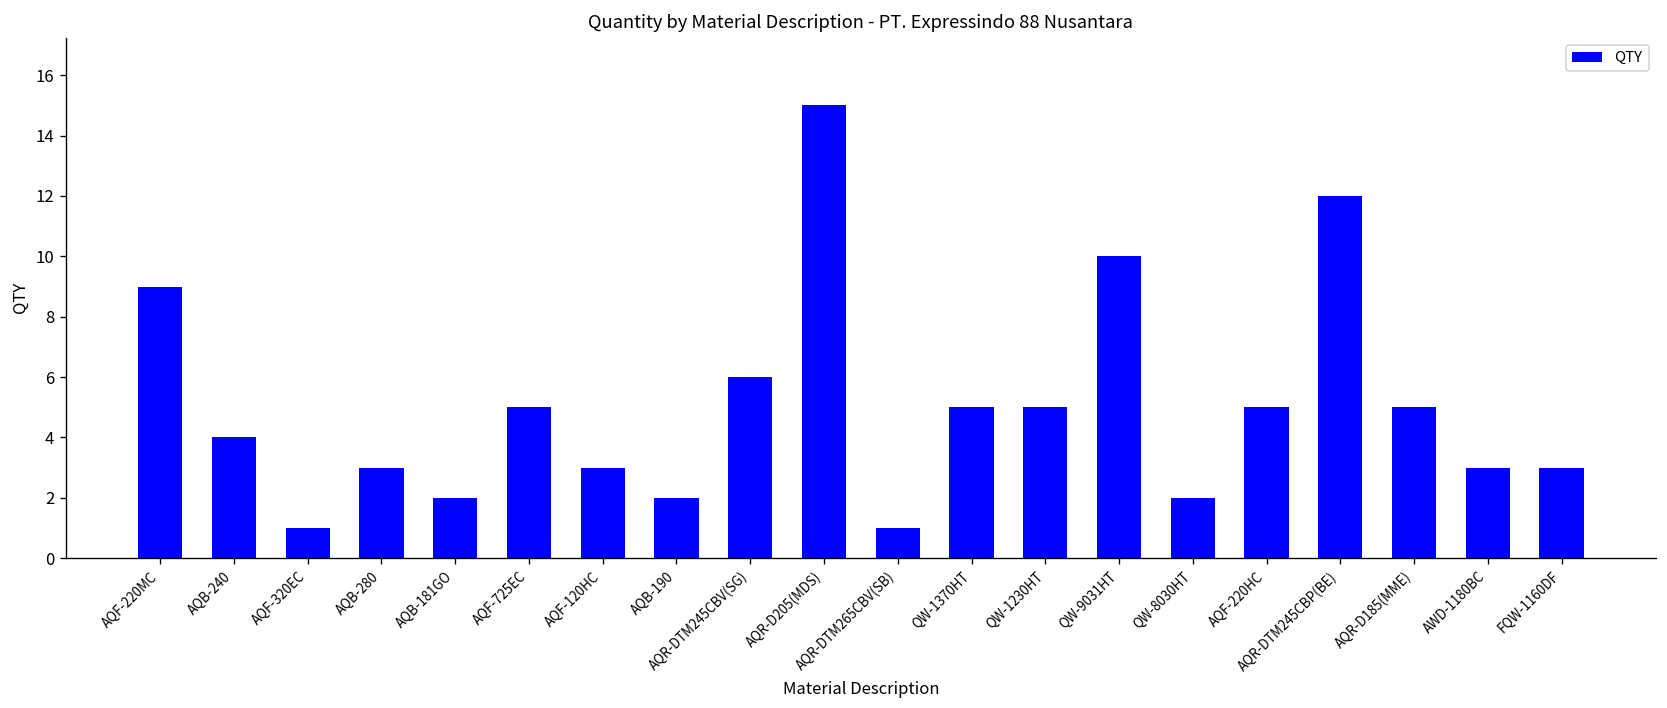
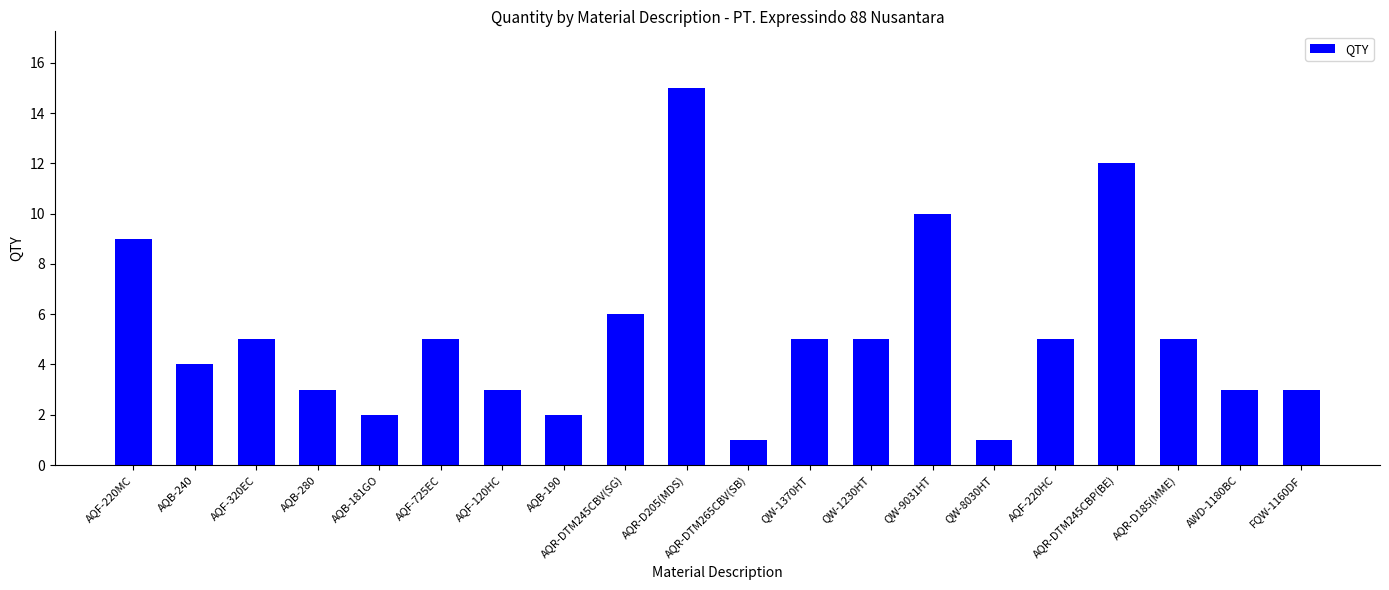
AQF-320EC: 1 -> 5
QW-8030HT: 2 -> 1
